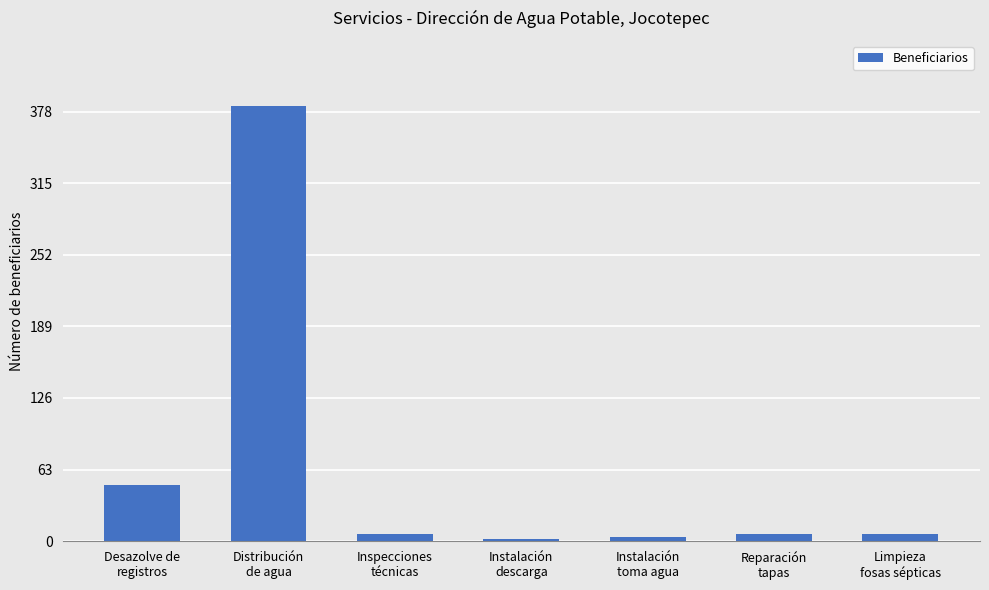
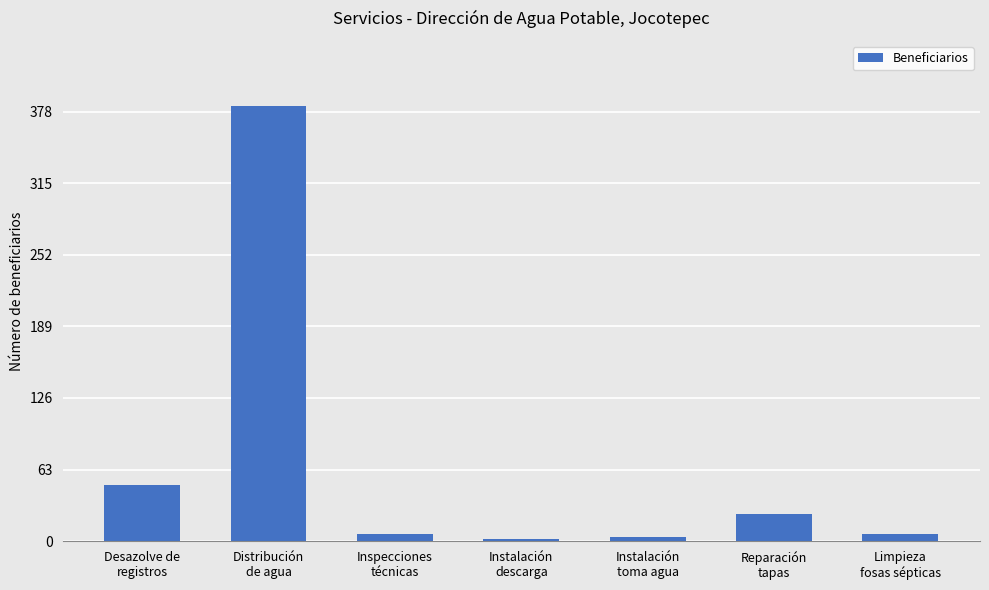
Reparación tapas: 6 -> 24
